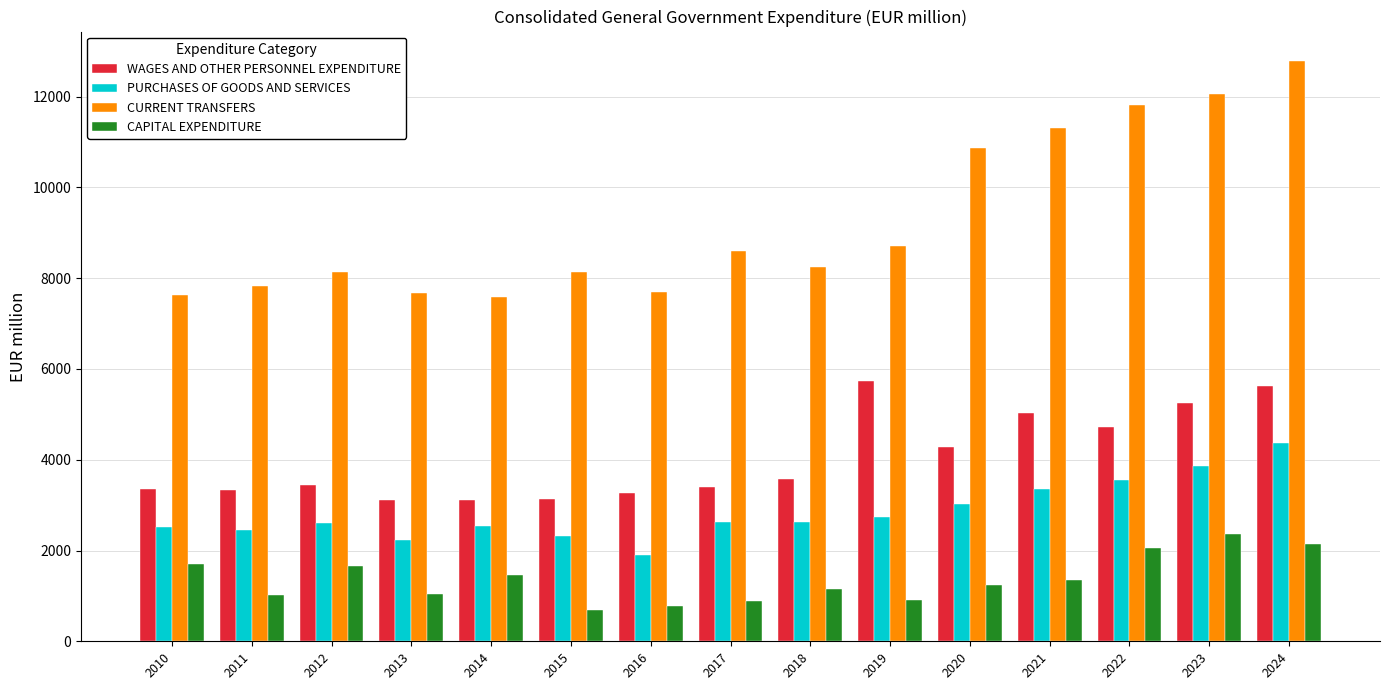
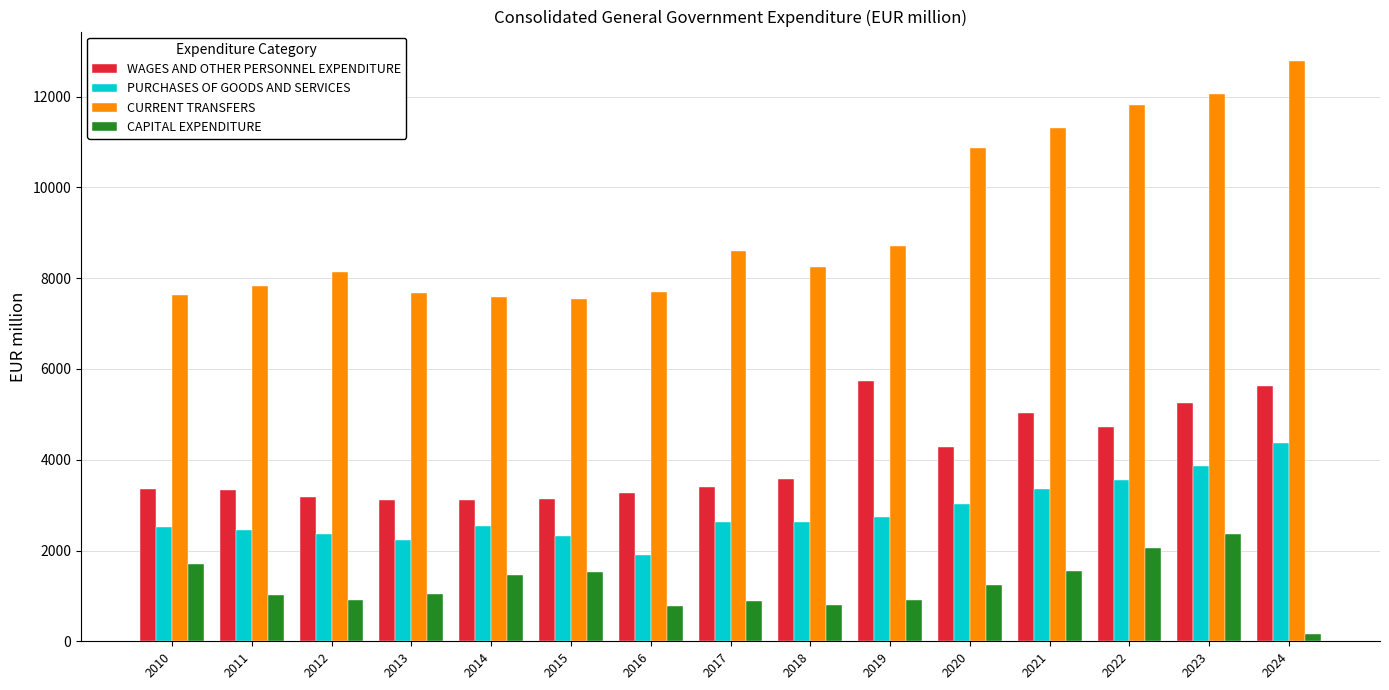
WAGES AND OTHER PERSONNEL EXPENDITURE, 2012: 3400 -> 3200
PURCHASES OF GOODS AND SERVICES, 2012: 2600 -> 2400
CAPITAL EXPENDITURE, 2012: 1700 -> 900
CURRENT TRANSFERS, 2015: 8100 -> 7500
CAPITAL EXPENDITURE, 2015: 700 -> 1500
CAPITAL EXPENDITURE, 2018: 1200 -> 800
CAPITAL EXPENDITURE, 2021: 1400 -> 1500
CAPITAL EXPENDITURE, 2024: 2100 -> 200
